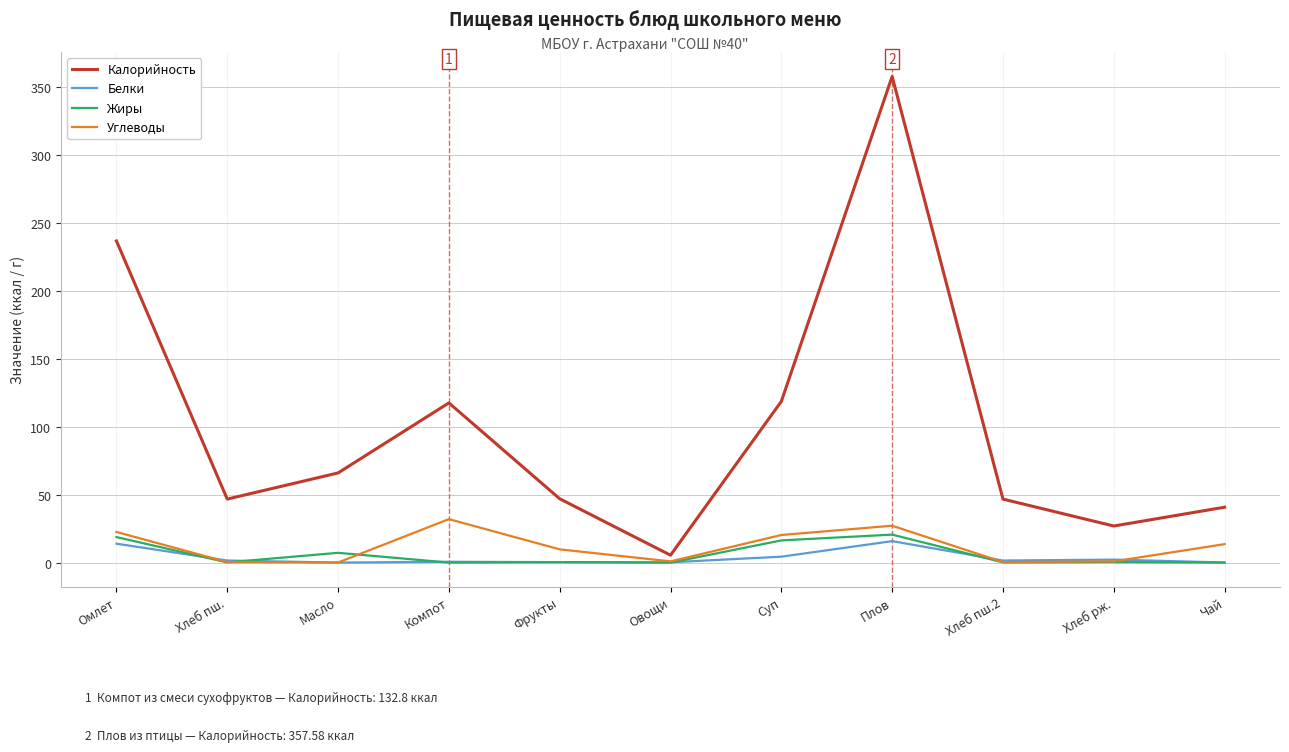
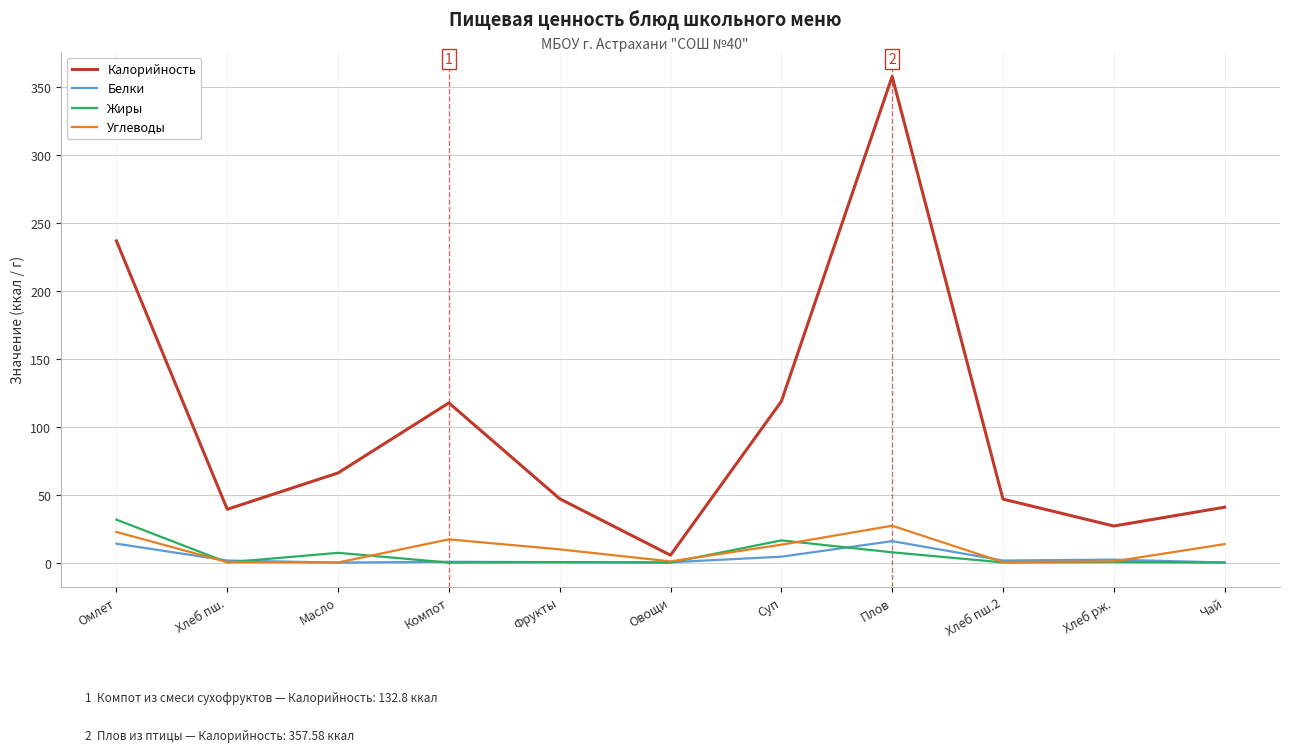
Жиры, Омлет: 19 -> 32
Калорийность, Хлеб пш.: 47 -> 39
Углеводы, Компот: 32 -> 17
Углеводы, Суп: 20 -> 13
Жиры, Плов: 21 -> 8
